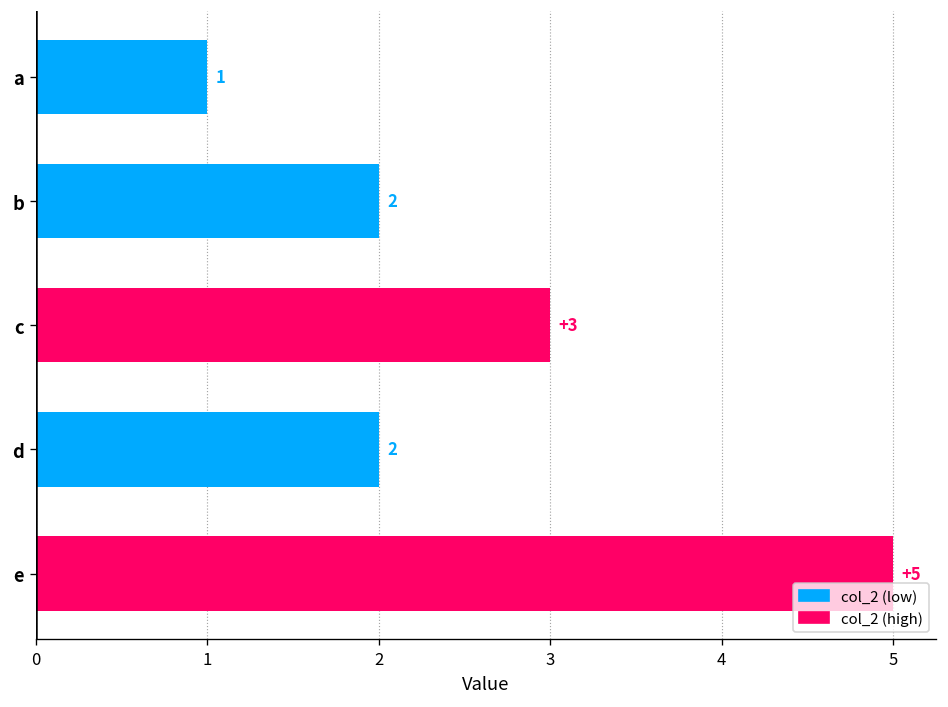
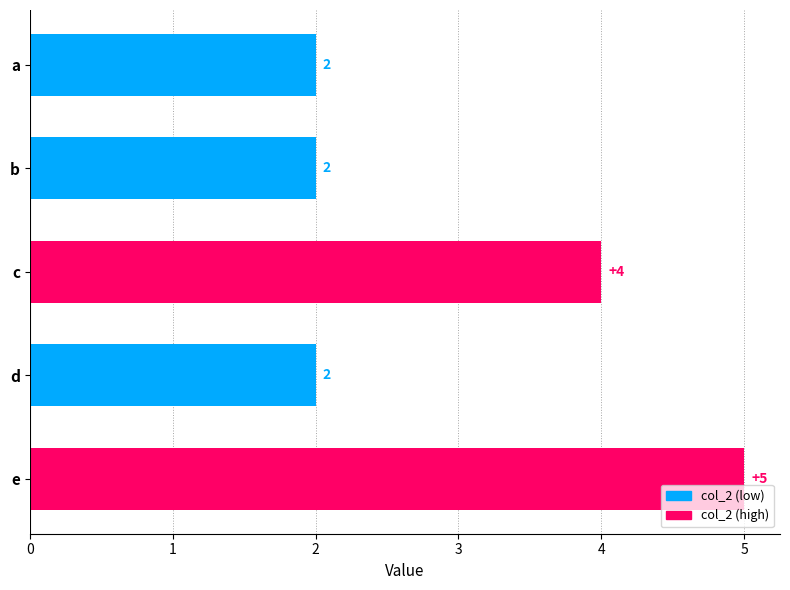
a: 1 -> 2
c: +3 -> +4
